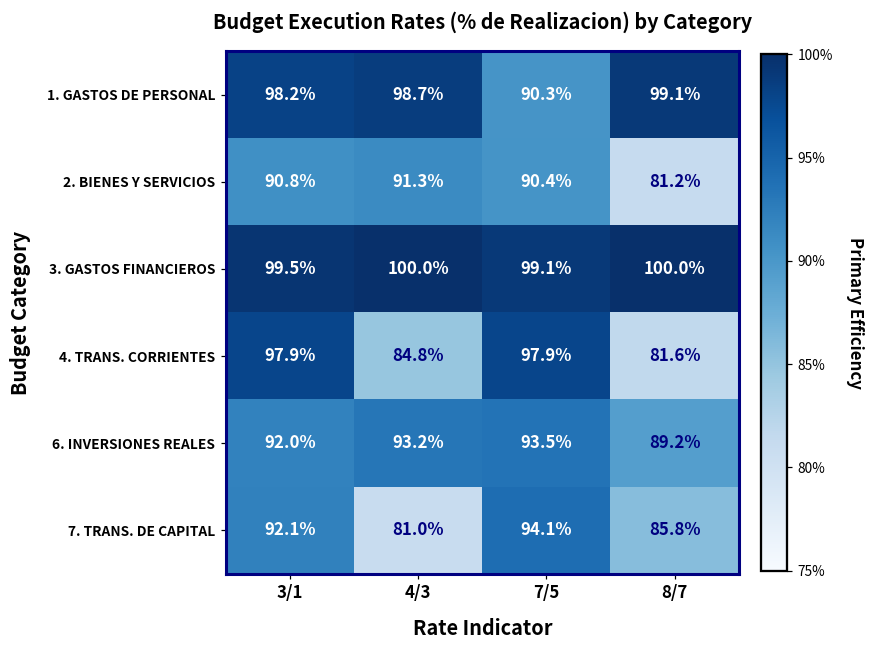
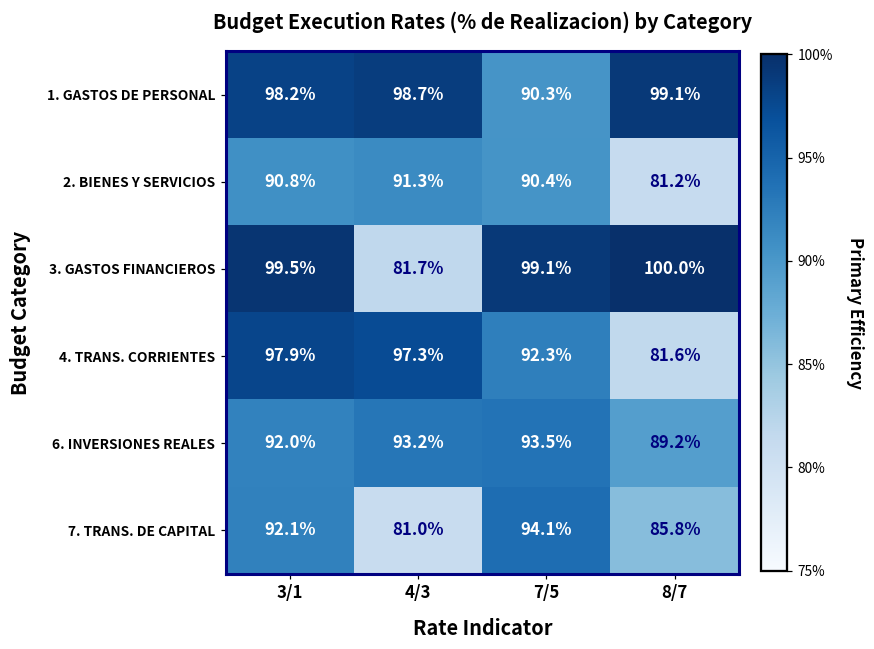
3. GASTOS FINANCIEROS, 4/3: 100.0% -> 81.7%
4. TRANS. CORRIENTES, 4/3: 84.8% -> 97.3%
4. TRANS. CORRIENTES, 7/5: 97.9% -> 92.3%
